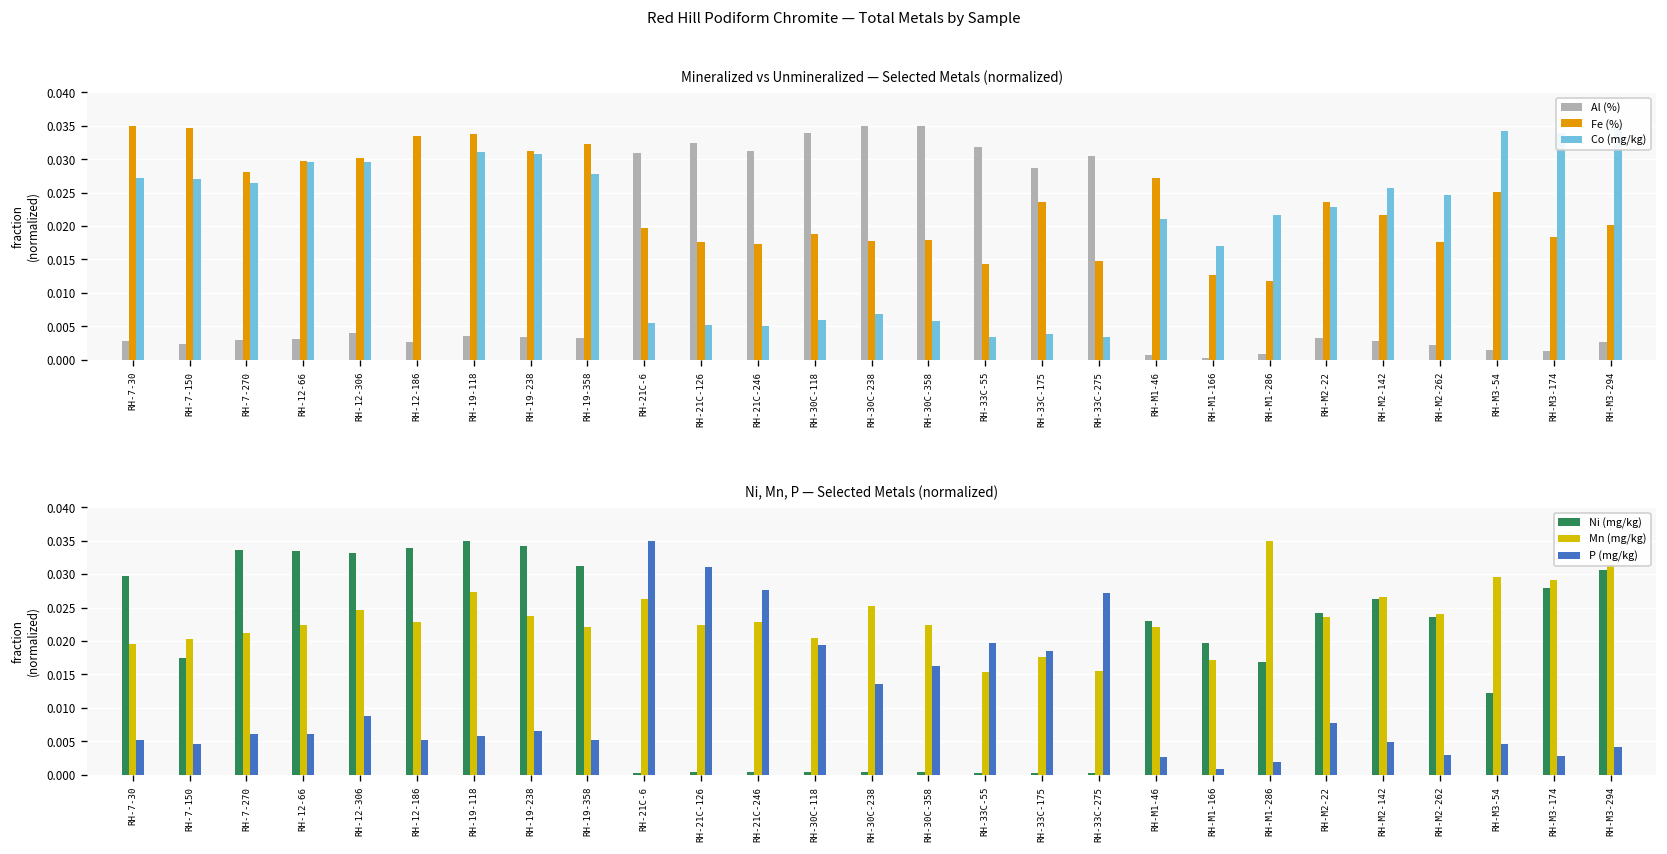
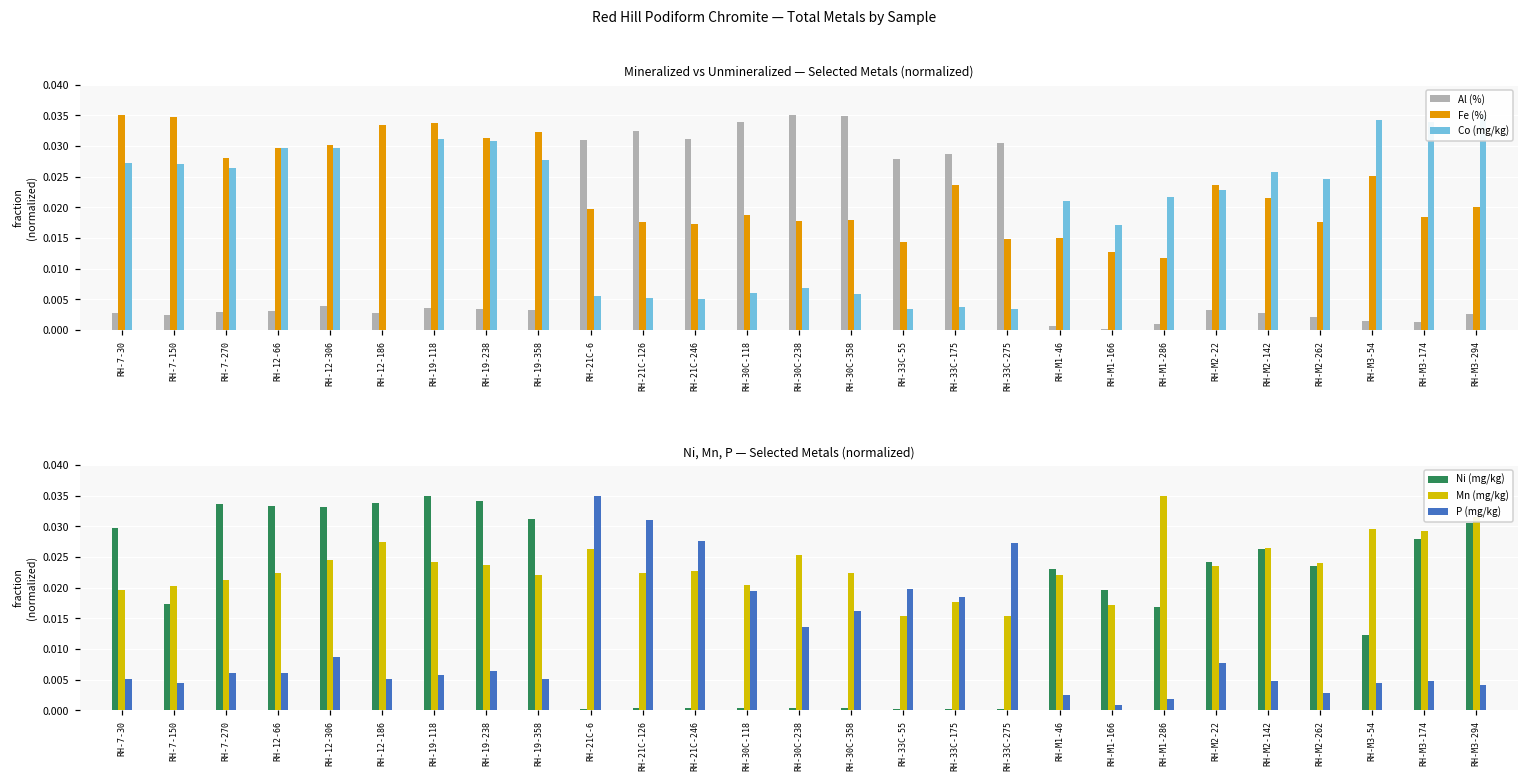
Mineralized vs Unmineralized — Selected Metals (normalized), Al (%), RH-33C-55: 0.032 -> 0.028
Mineralized vs Unmineralized — Selected Metals (normalized), Fe (%), RH-M1-46: 0.027 -> 0.015
Ni, Mn, P — Selected Metals (normalized), Mn (mg/kg), RH-12-186: 0.023 -> 0.028
Ni, Mn, P — Selected Metals (normalized), Mn (mg/kg), RH-19-118: 0.027 -> 0.024
Ni, Mn, P — Selected Metals (normalized), P (mg/kg), RH-M3-174: 0.003 -> 0.005
